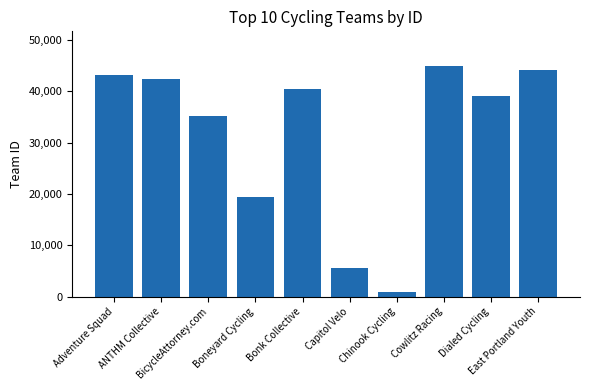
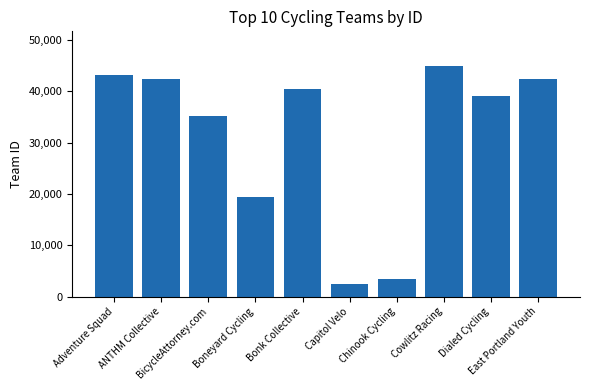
Capitol Velo: 6,000 -> 3,000
Chinook Cycling: 1,000 -> 3,000
East Portland Youth: 44,000 -> 42,000
